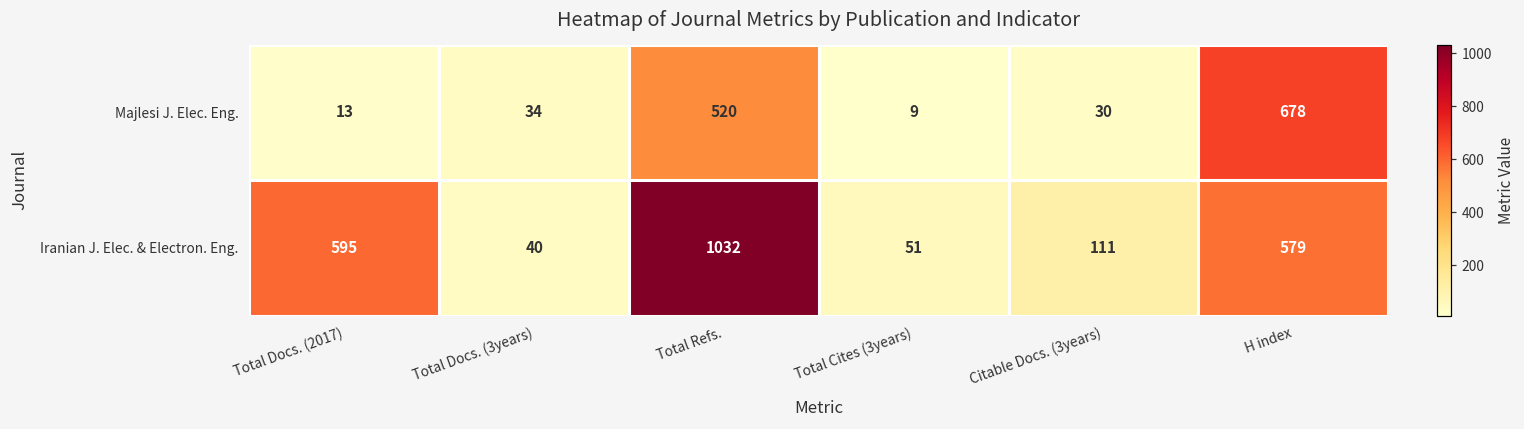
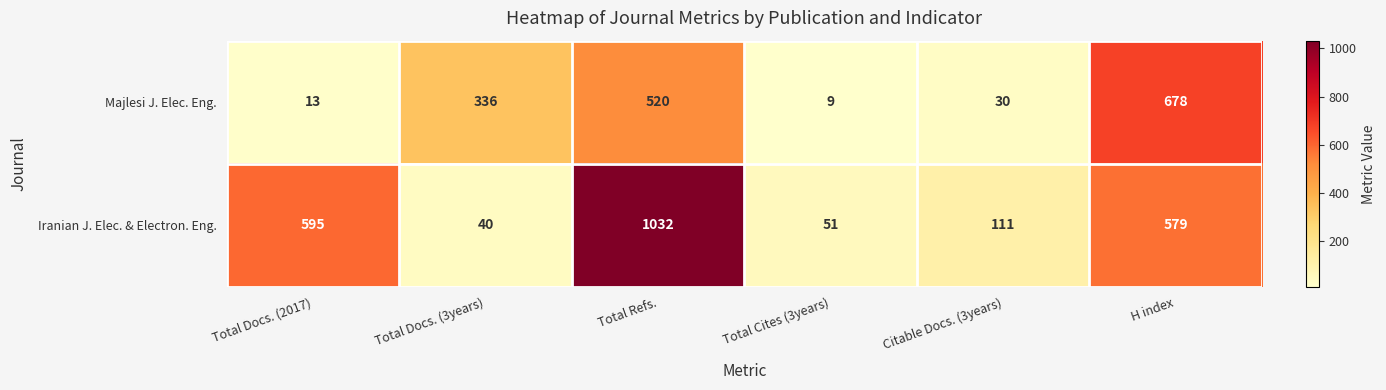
Majlesi J. Elec. Eng., Total Docs. (3years): 34 -> 336
